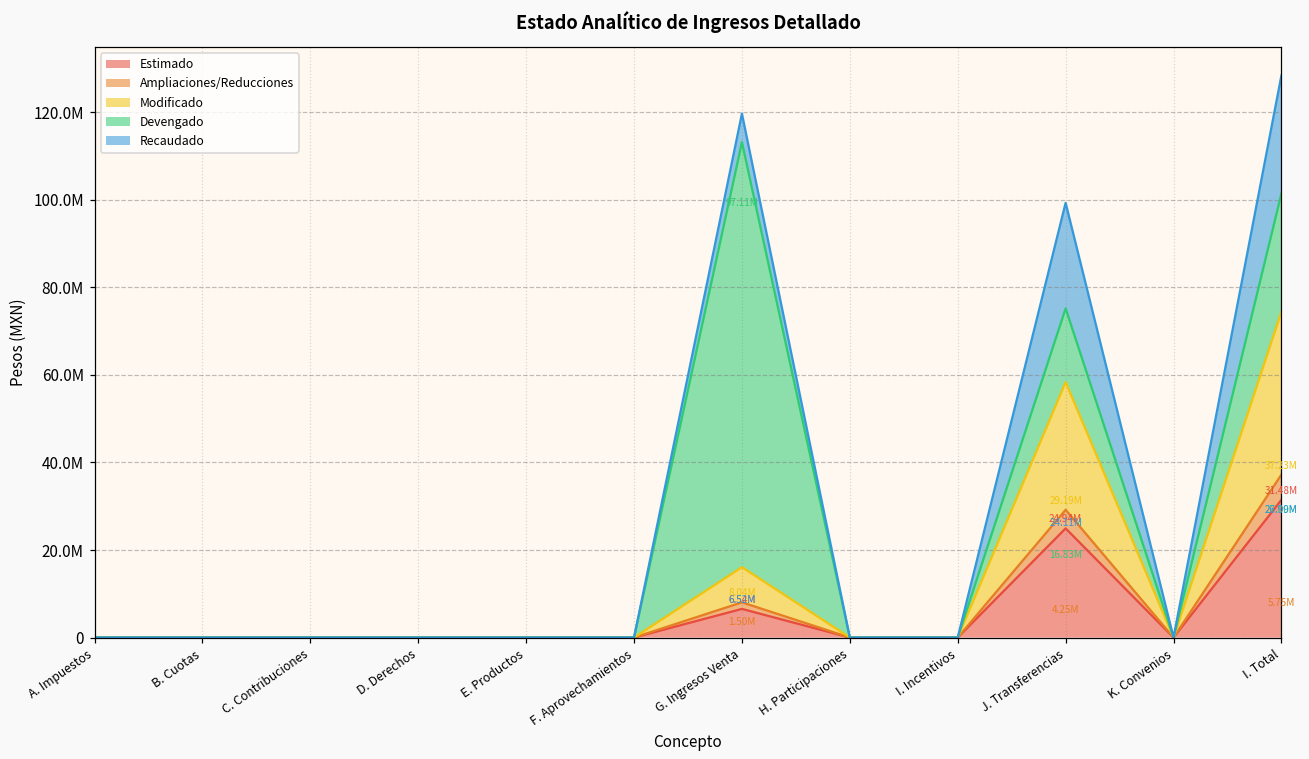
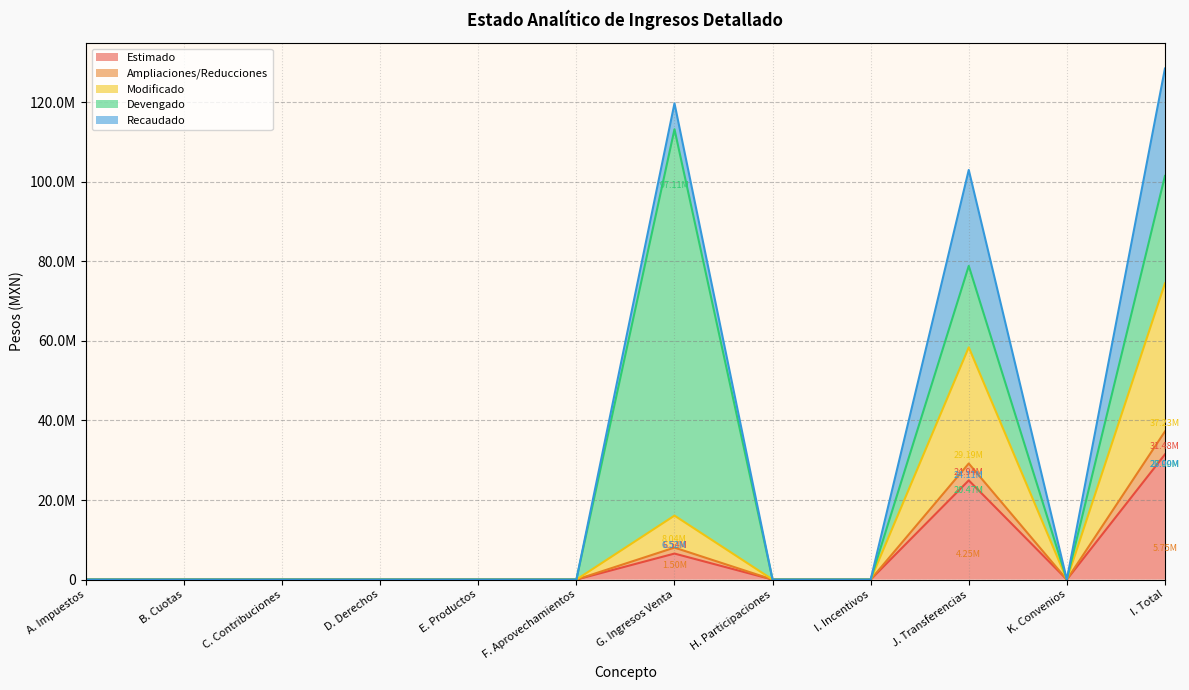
Devengado, J. Transferencias: 16.83M -> 20.47M
